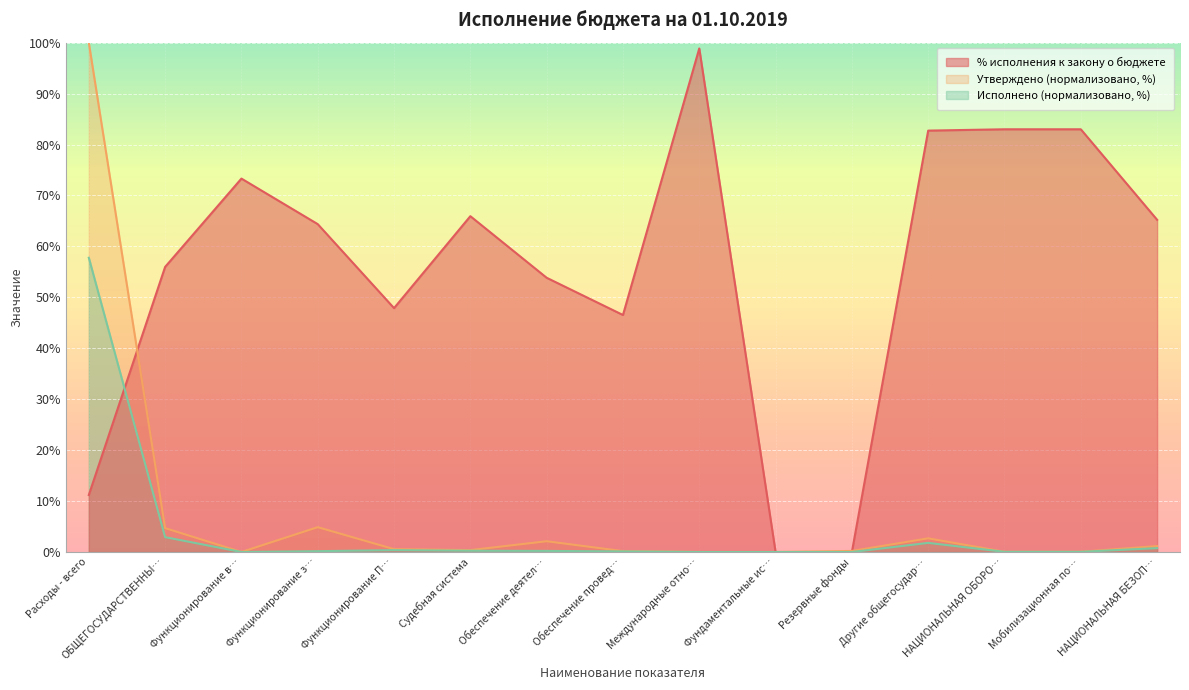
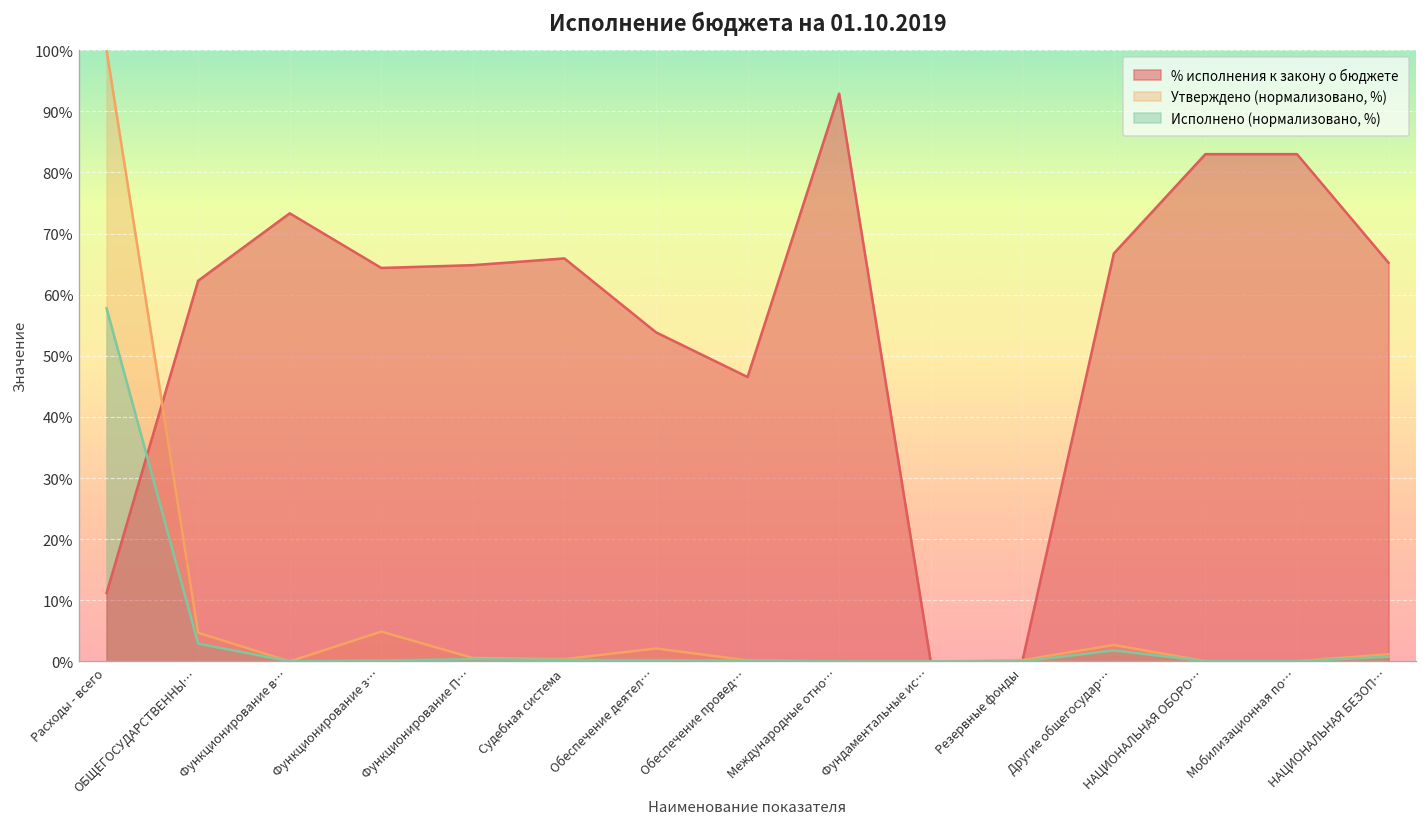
% исполнения к закону о бюджете, ОБЩЕГОСУДАРСТВЕННЫ…: 56% -> 62%
% исполнения к закону о бюджете, Функционирование П…: 48% -> 65%
% исполнения к закону о бюджете, Международные отно…: 99% -> 93%
% исполнения к закону о бюджете, Другие общегосудар…: 83% -> 67%
